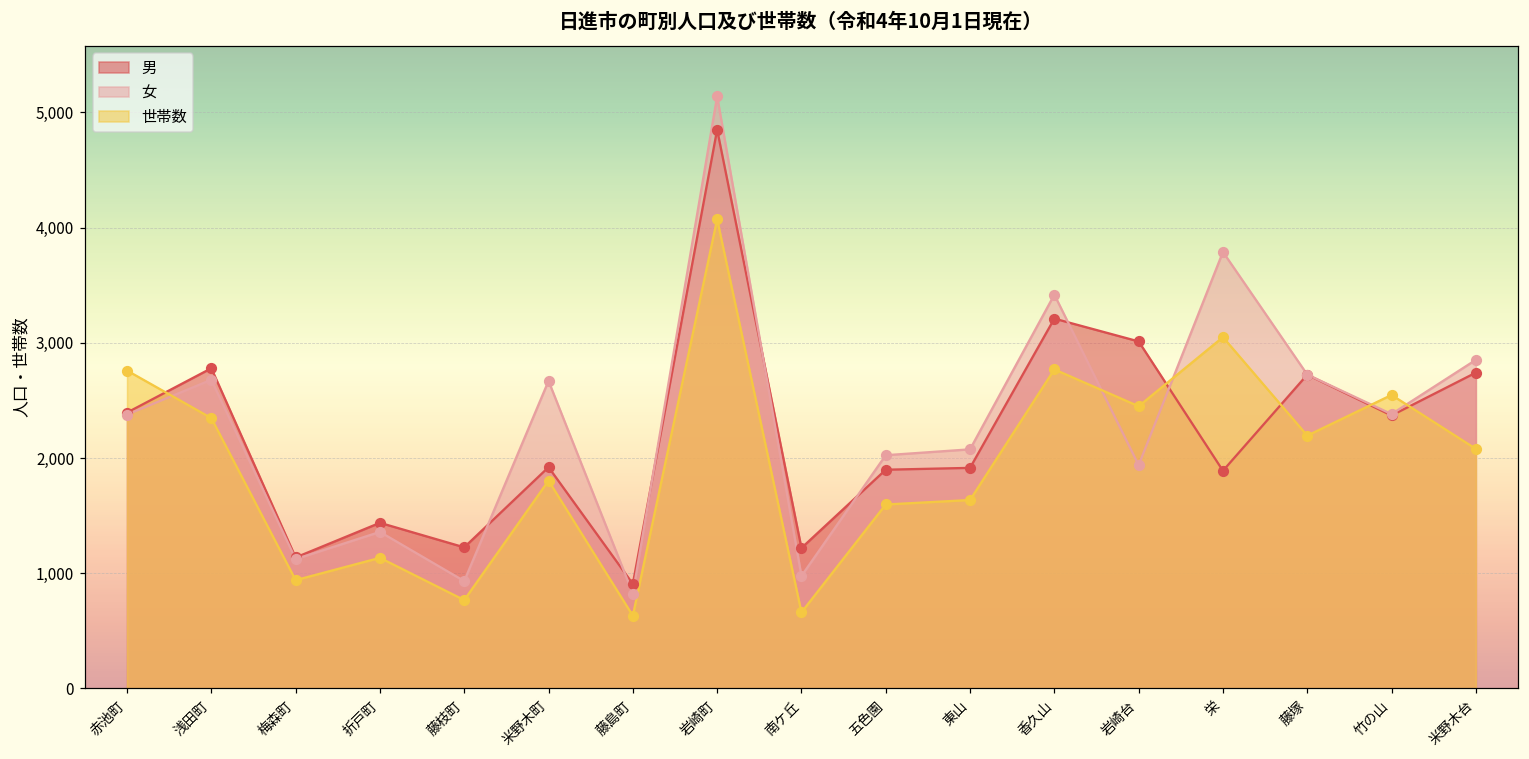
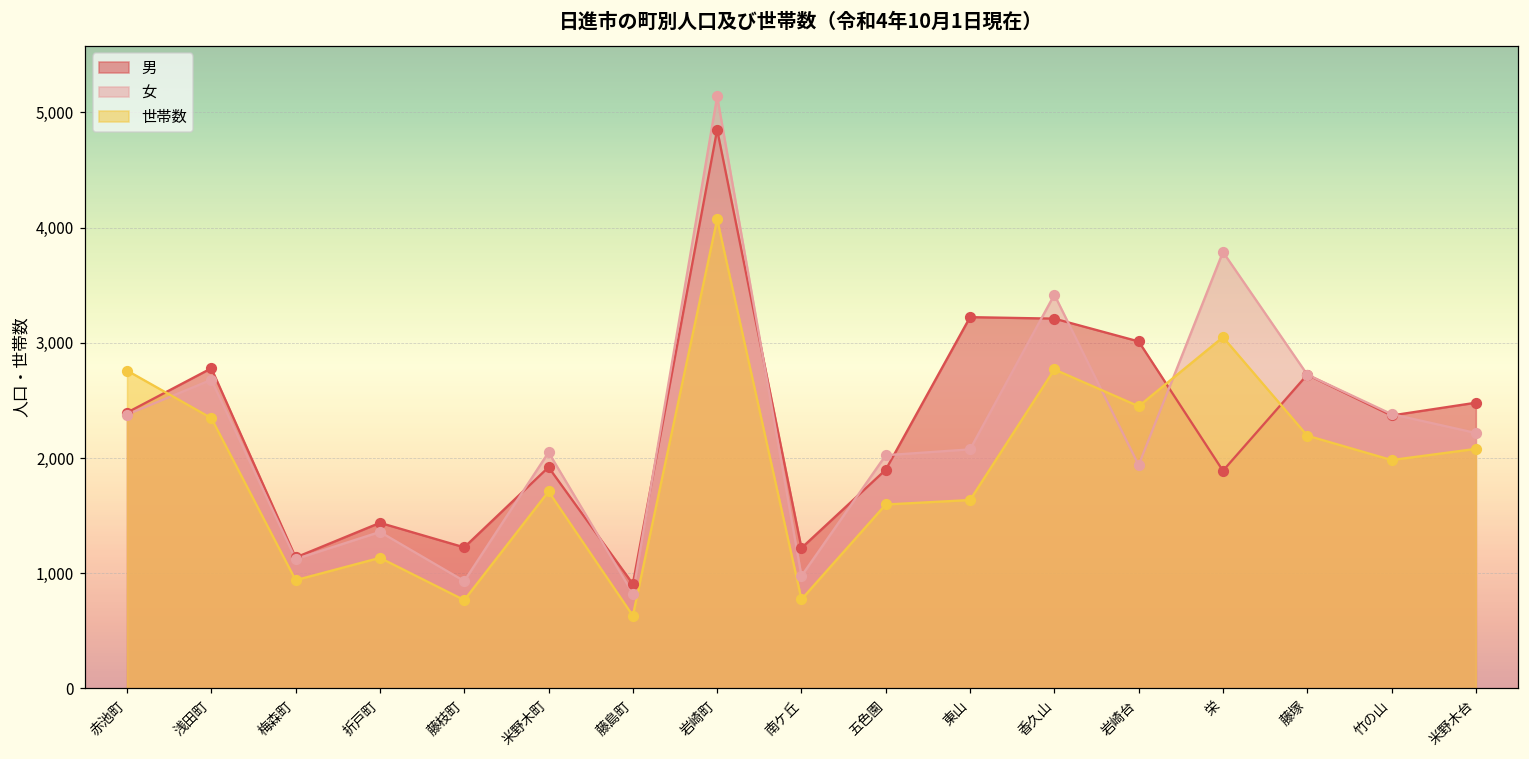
女, 米野木町: 2,670 -> 2,050
世帯数, 米野木町: 1,800 -> 1,710
世帯数, 南ケ丘: 660 -> 770
男, 東山: 1,910 -> 3,220
世帯数, 竹の山: 2,550 -> 1,980
男, 米野木台: 2,740 -> 2,480
女, 米野木台: 2,850 -> 2,220
